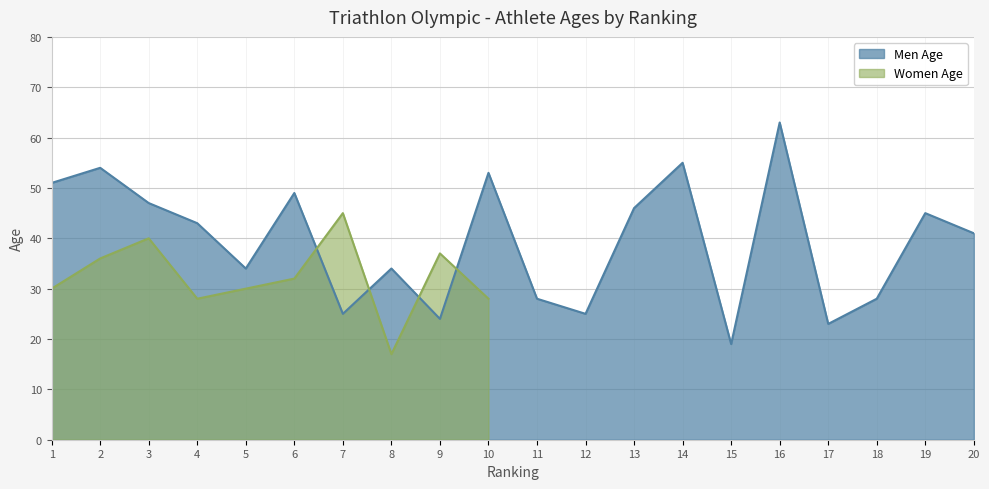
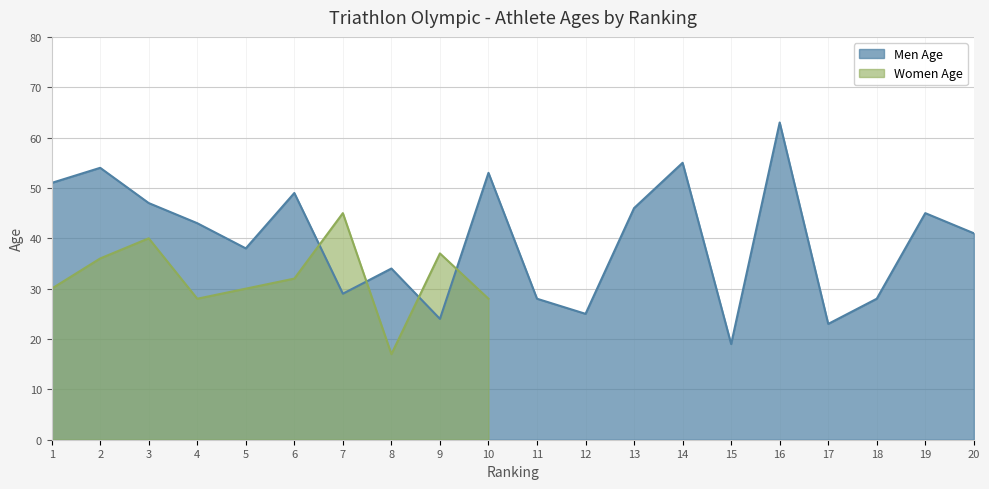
Men Age, 5: 34 -> 38
Men Age, 7: 25 -> 29
